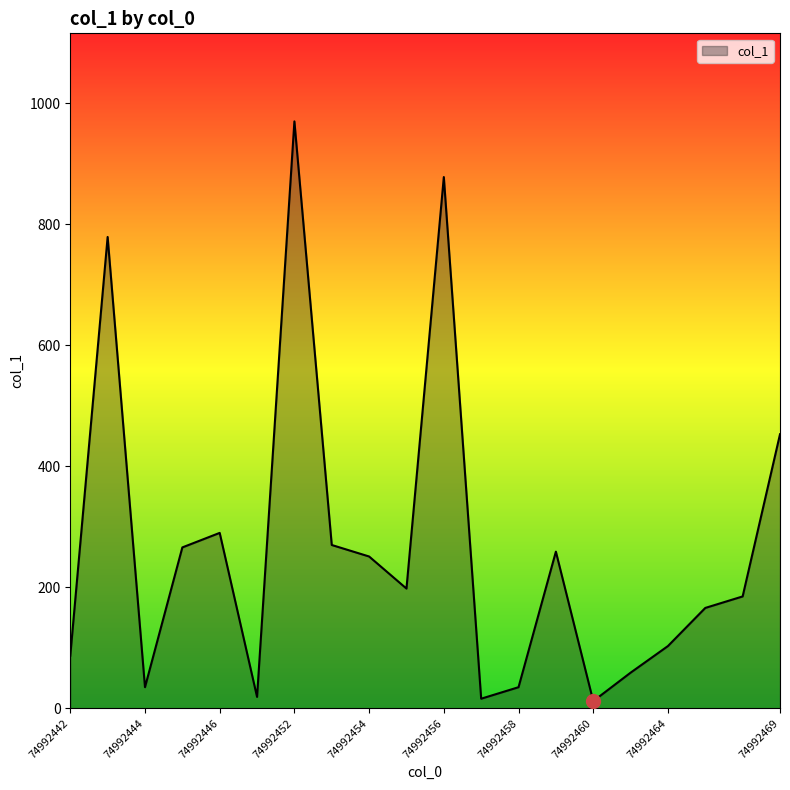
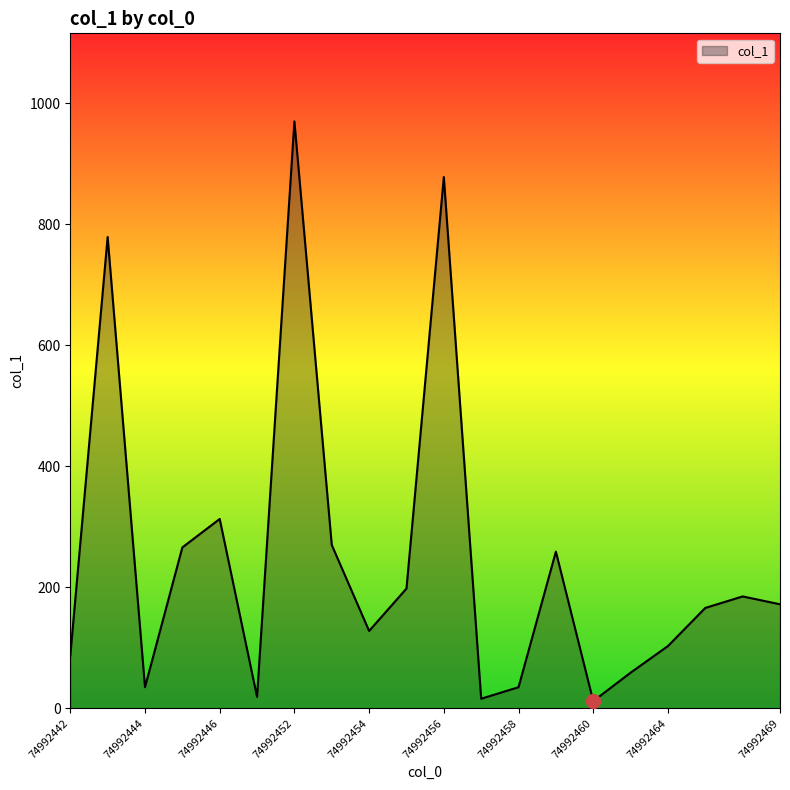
col_1, 74992446: 290 -> 310
col_1, 74992454: 250 -> 130
col_1, 74992469: 450 -> 170
